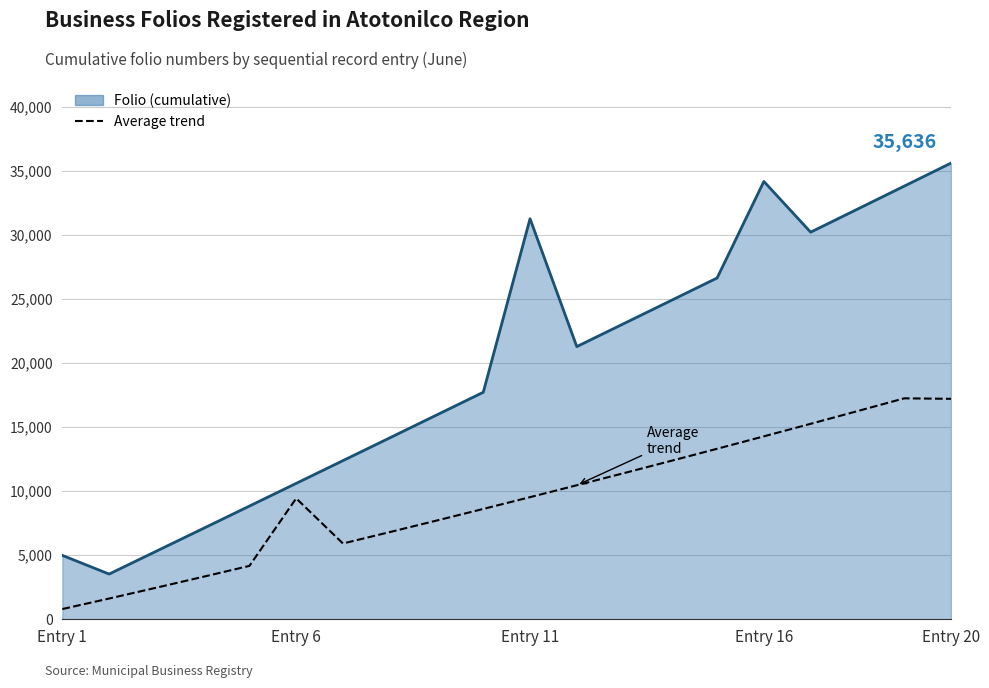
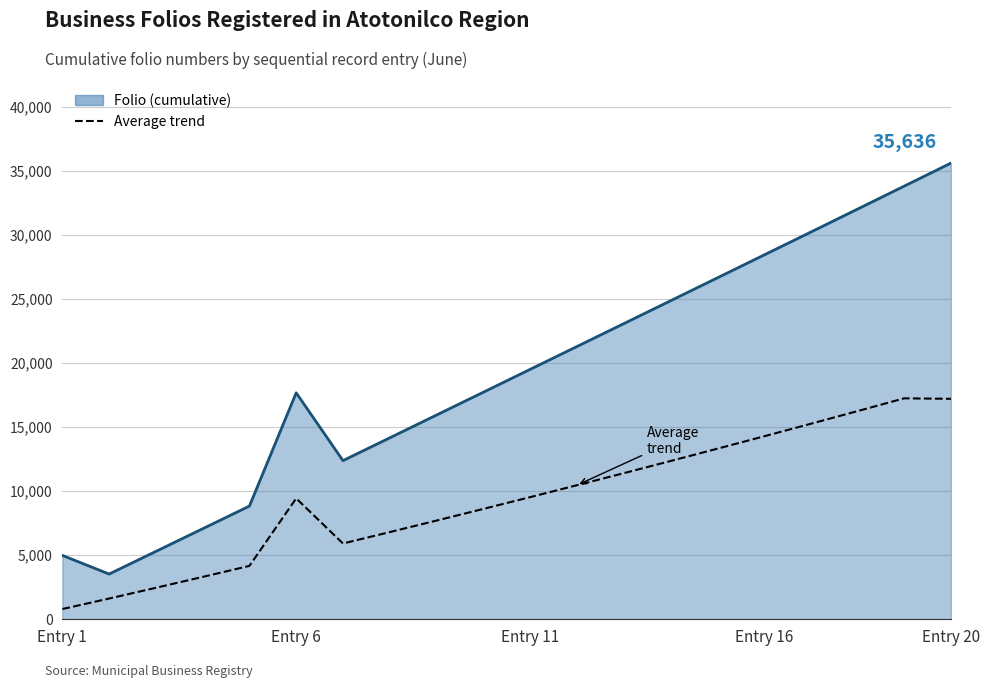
Folio (cumulative), Entry 6: 10,600 -> 17,700
Folio (cumulative), Entry 11: 31,300 -> 19,500
Folio (cumulative), Entry 16: 34,200 -> 28,500
